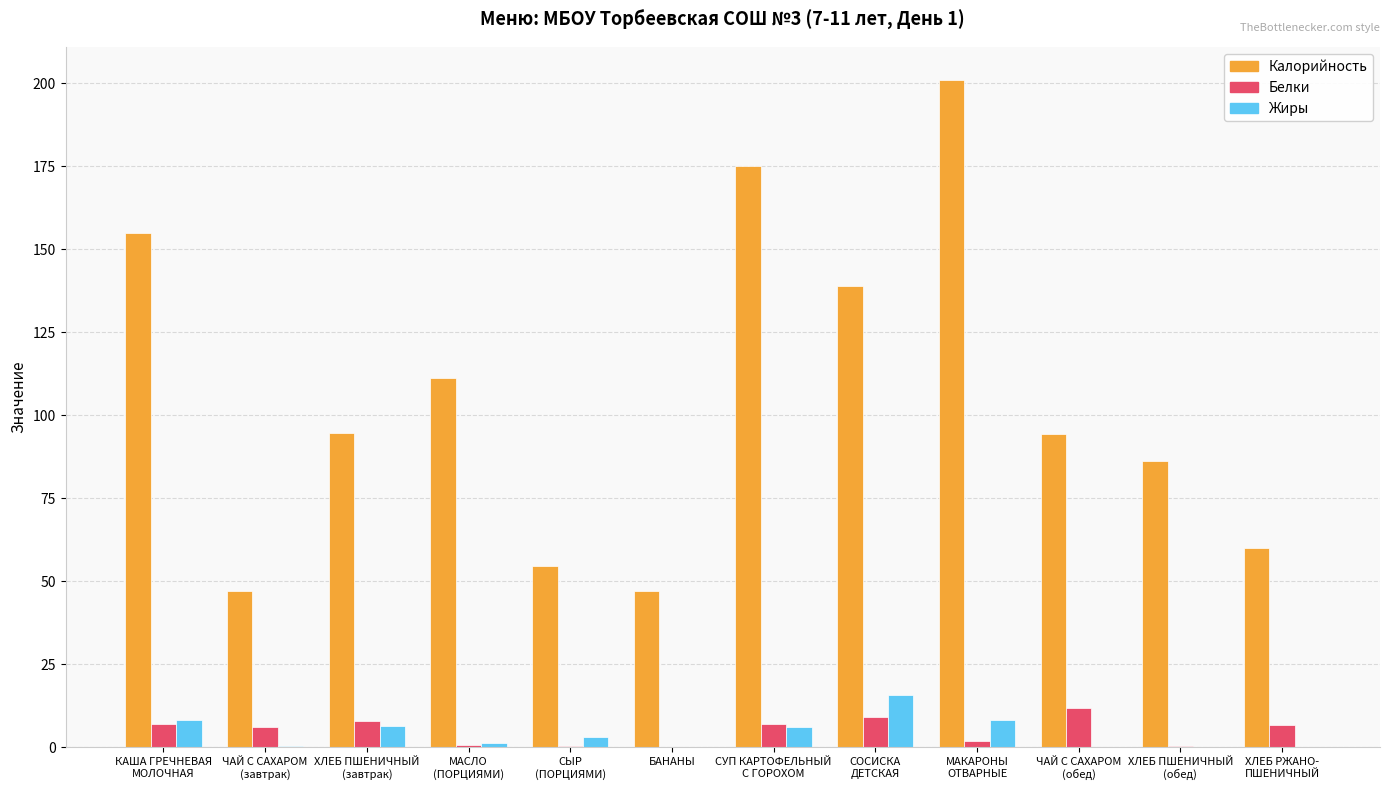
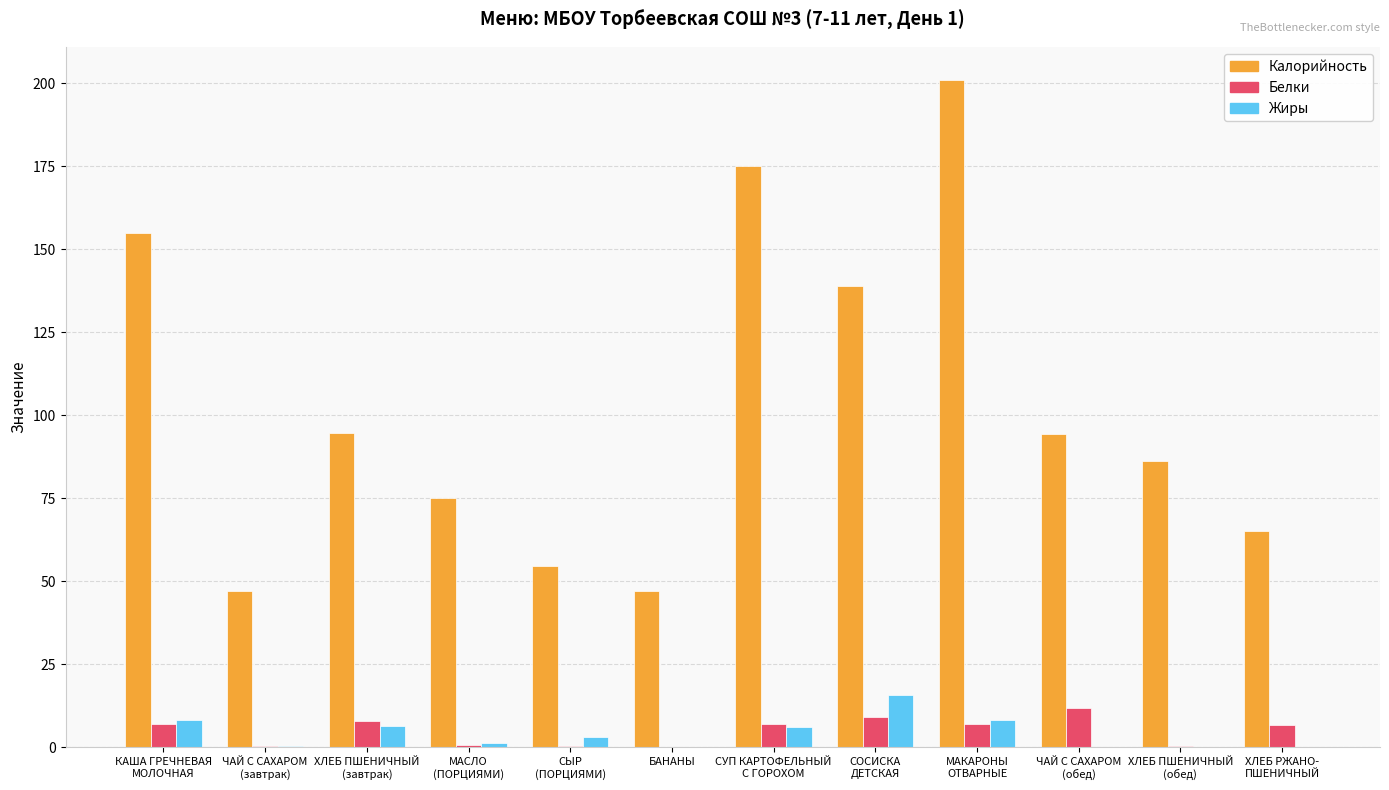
Белки, ЧАЙ С САХАРОМ (завтрак): 6 -> 0
Калорийность, МАСЛО (ПОРЦИЯМИ): 111 -> 75
Белки, МАКАРОНЫ ОТВАРНЫЕ: 2 -> 7
Калорийность, ХЛЕБ РЖАНО- ПШЕНИЧНЫЙ: 60 -> 65
